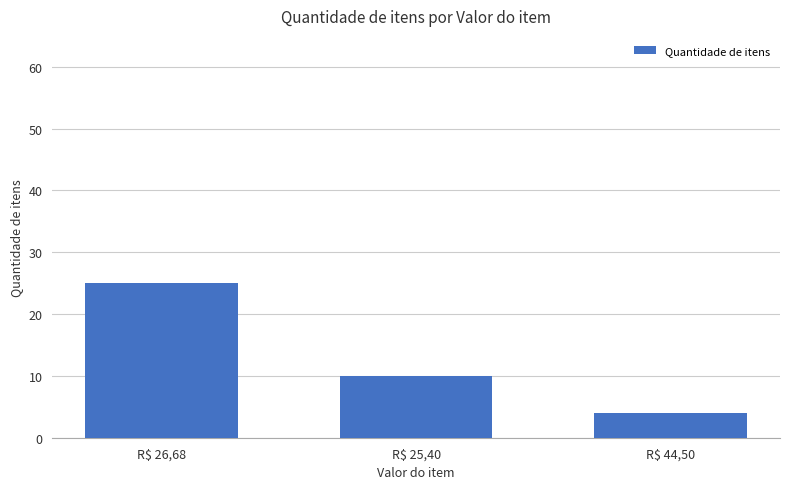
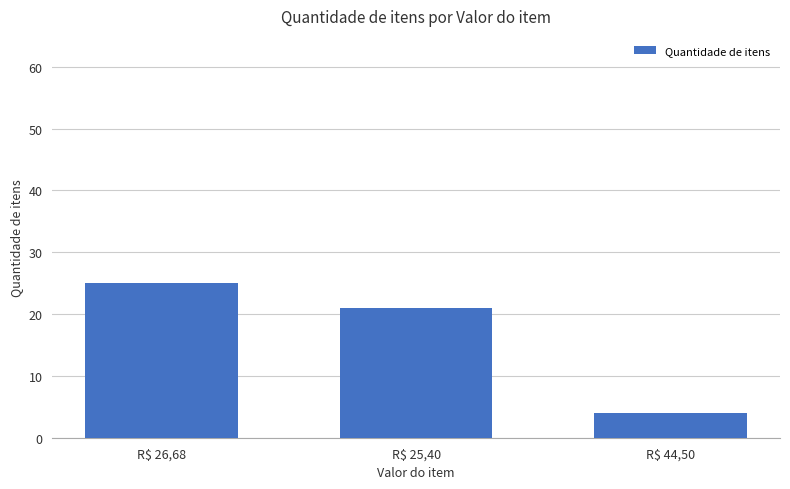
R$ 25,40: 10 -> 21
